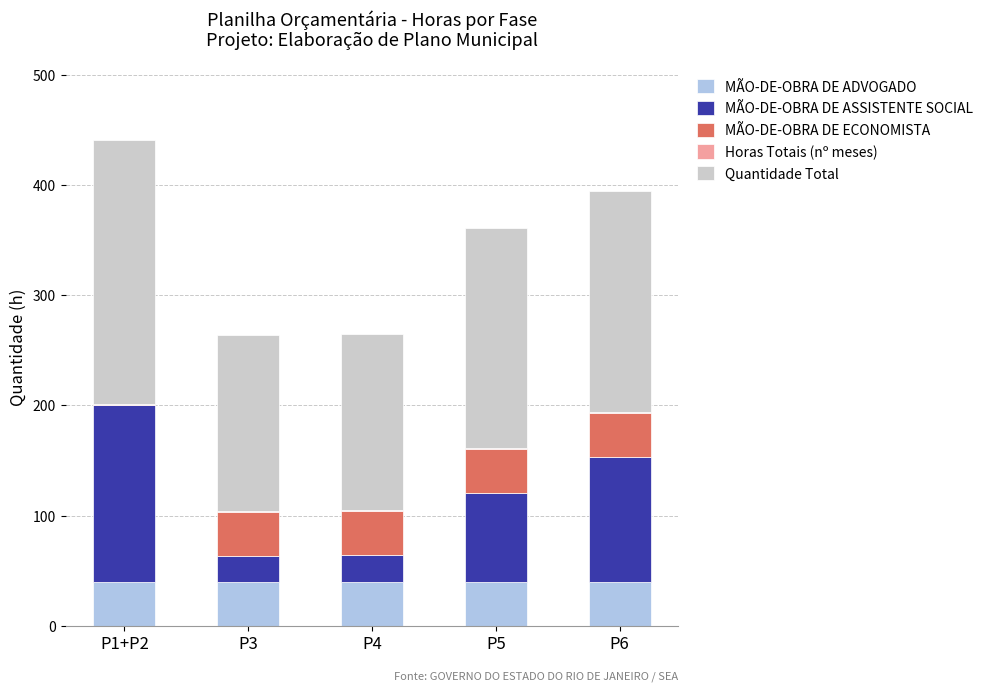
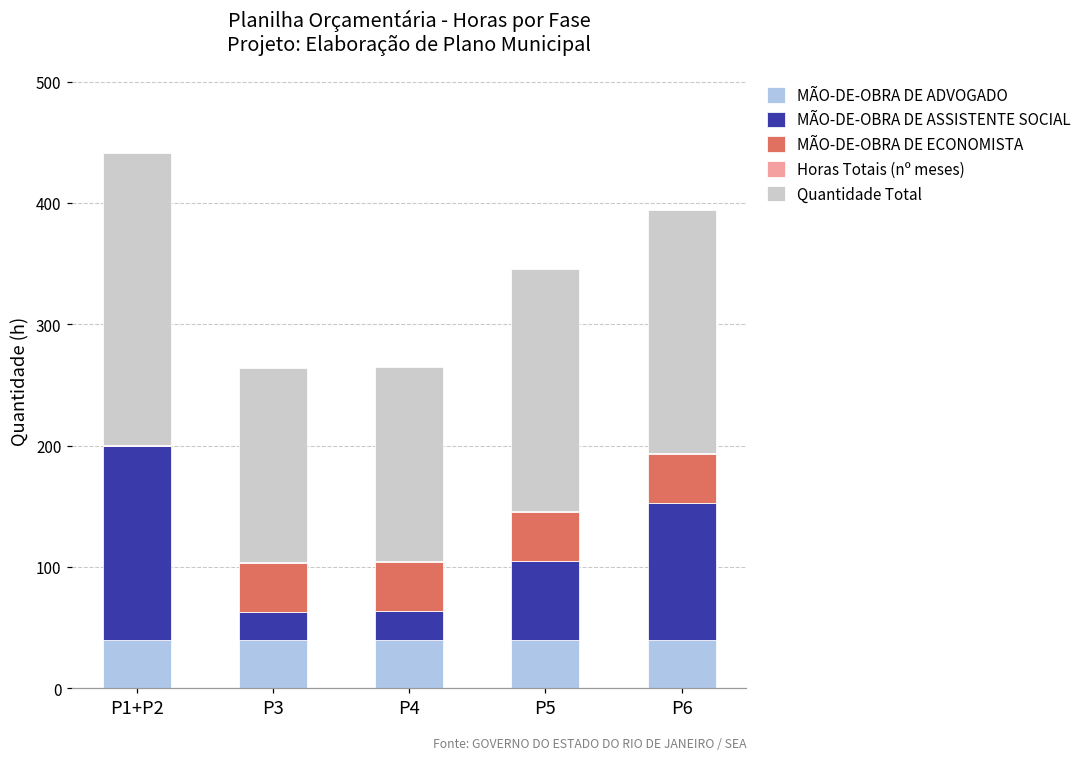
MÃO-DE-OBRA DE ASSISTENTE SOCIAL, P5: 80 -> 65
